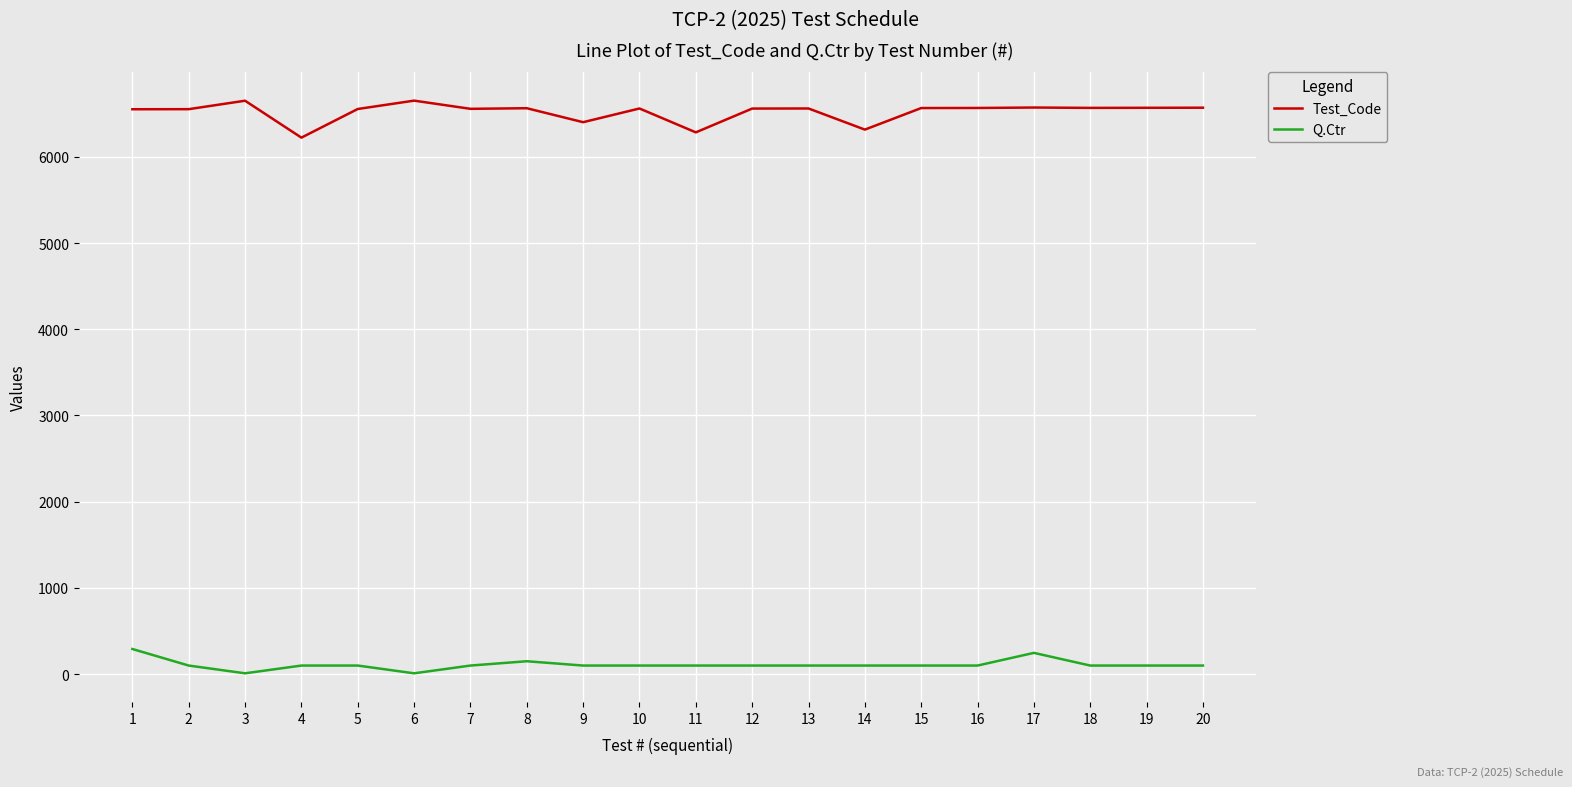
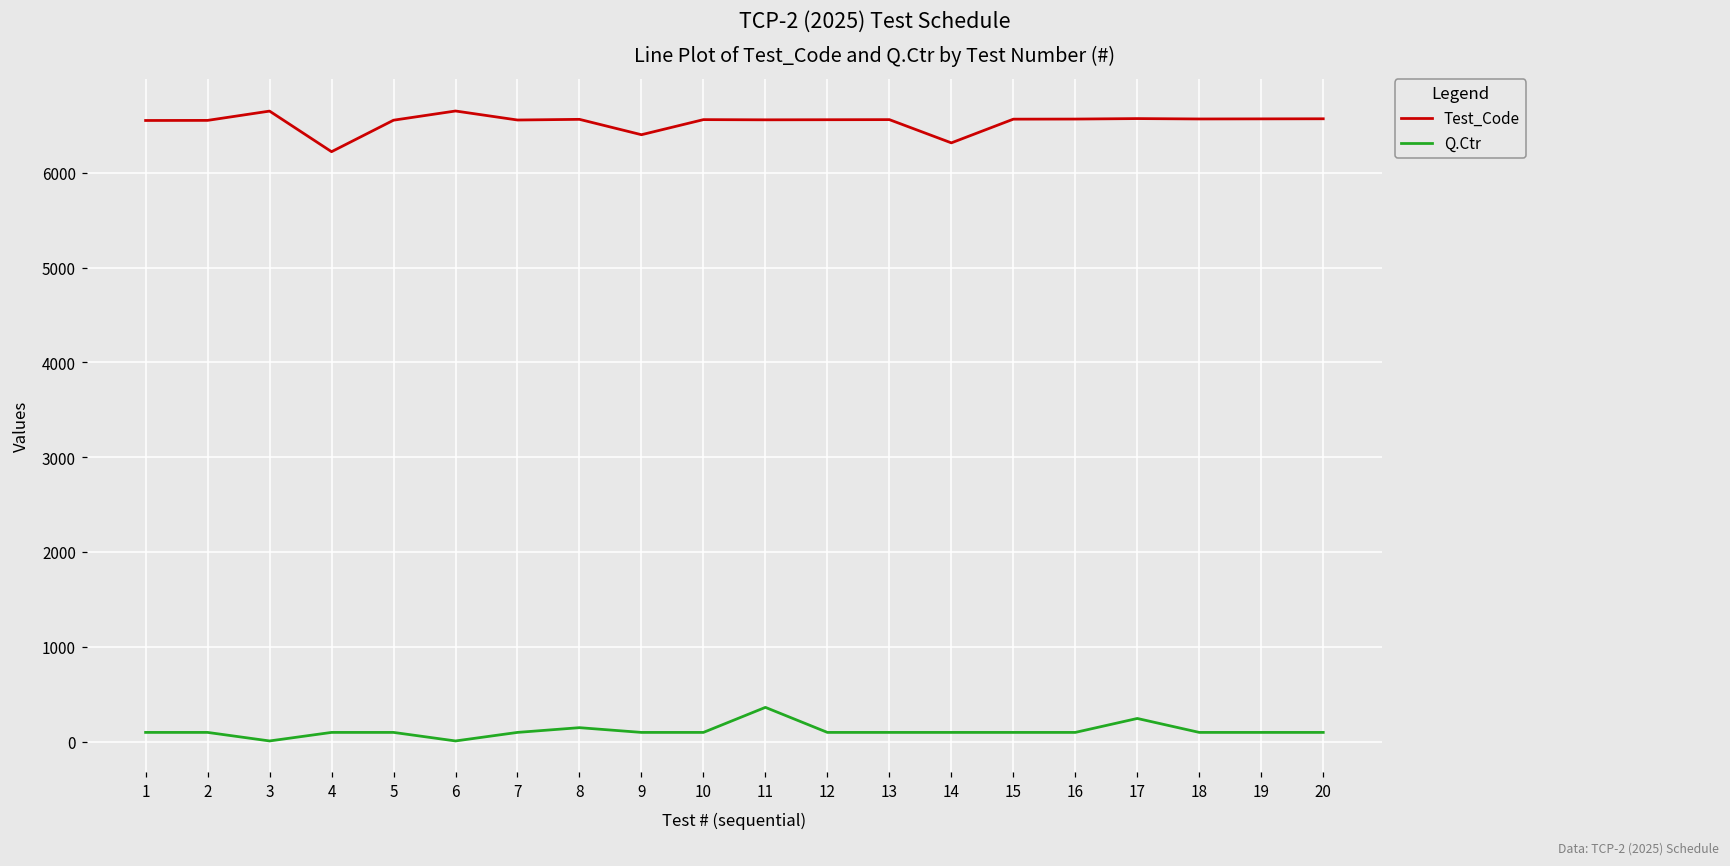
Q.Ctr, 1: 300 -> 100
Test_Code, 11: 6300 -> 6600
Q.Ctr, 11: 100 -> 400
